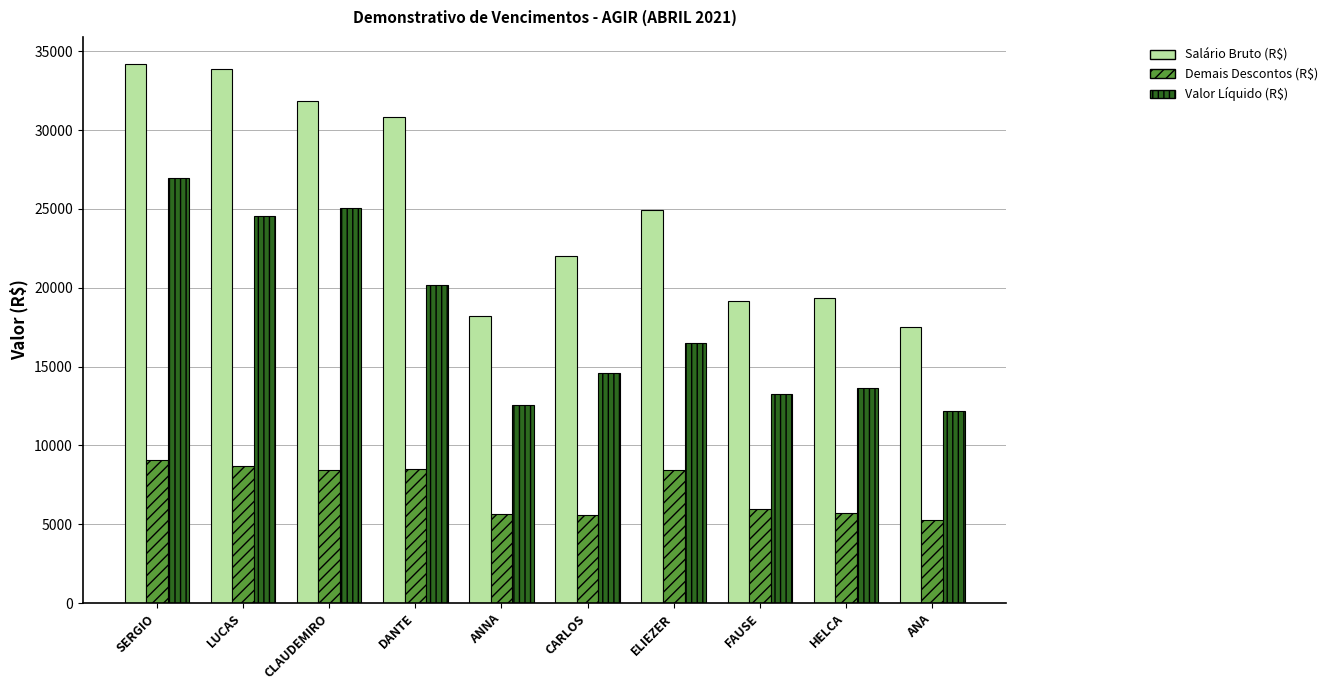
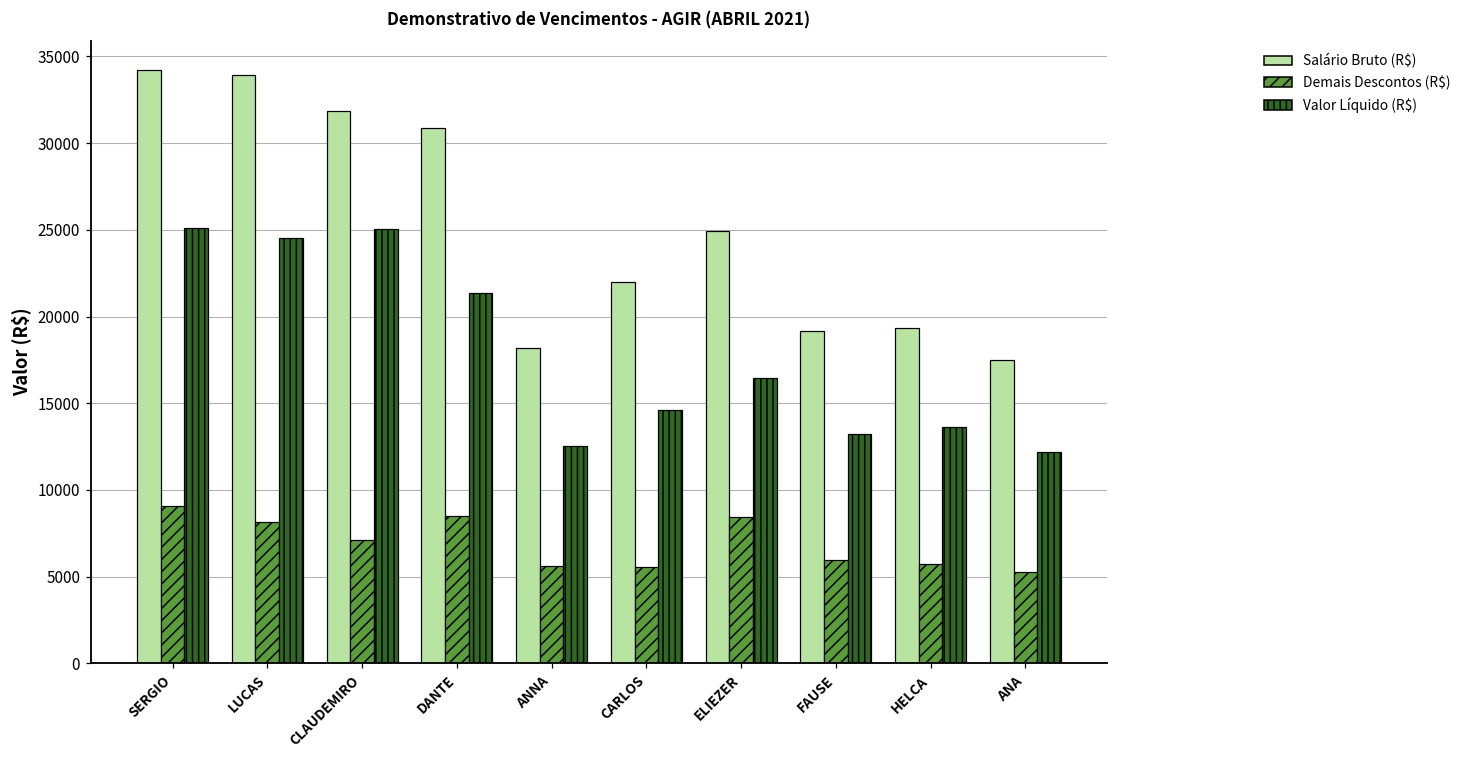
Valor Líquido (R$), SERGIO: 27000 -> 25100
Demais Descontos (R$), LUCAS: 8700 -> 8200
Demais Descontos (R$), CLAUDEMIRO: 8400 -> 7100
Valor Líquido (R$), DANTE: 20200 -> 21400
